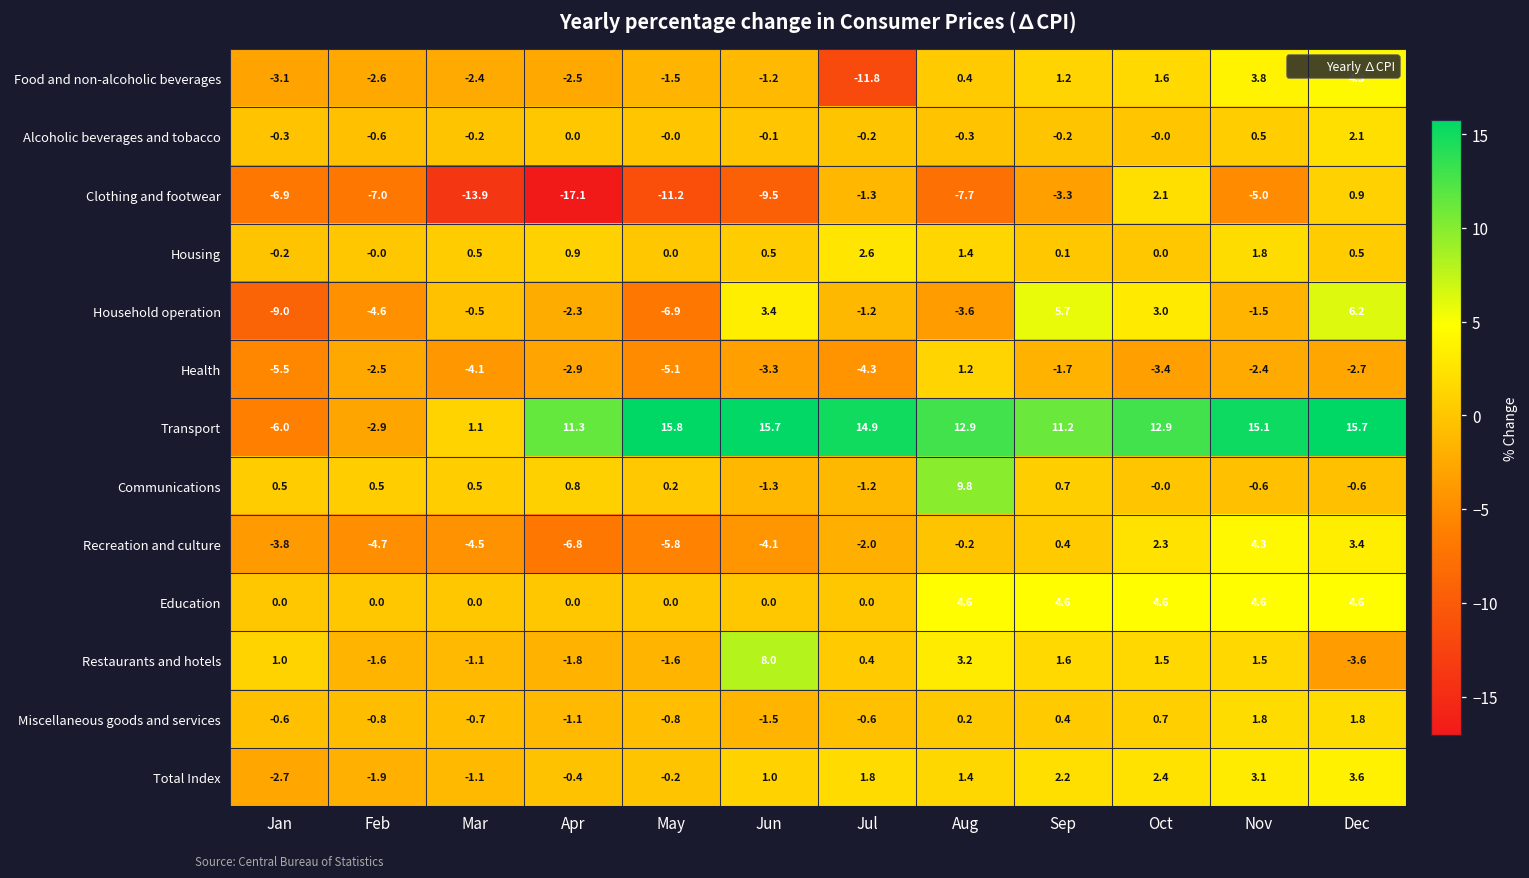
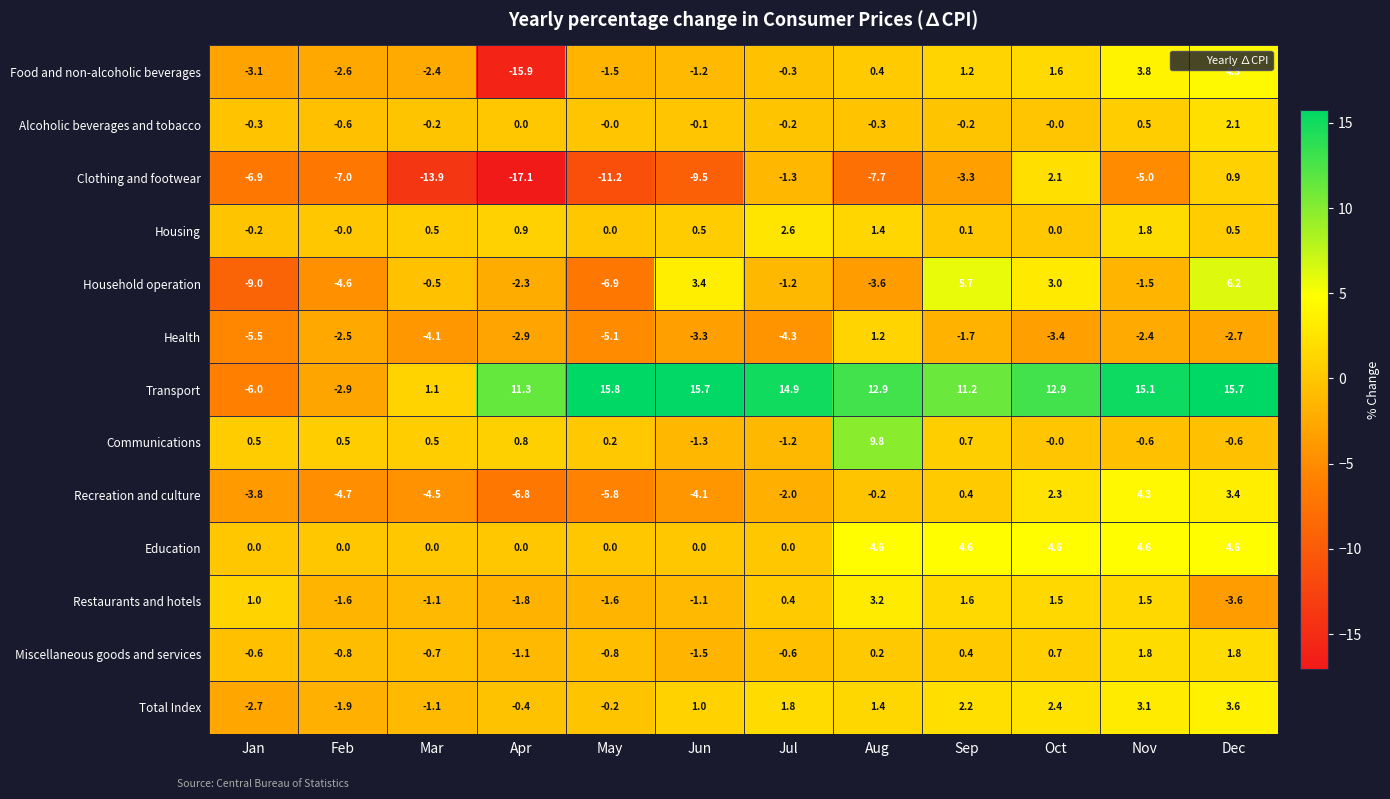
Food and non-alcoholic beverages, Apr: -2.5 -> -15.9
Food and non-alcoholic beverages, Jul: -11.8 -> -0.3
Restaurants and hotels, Jun: 8.0 -> -1.1
